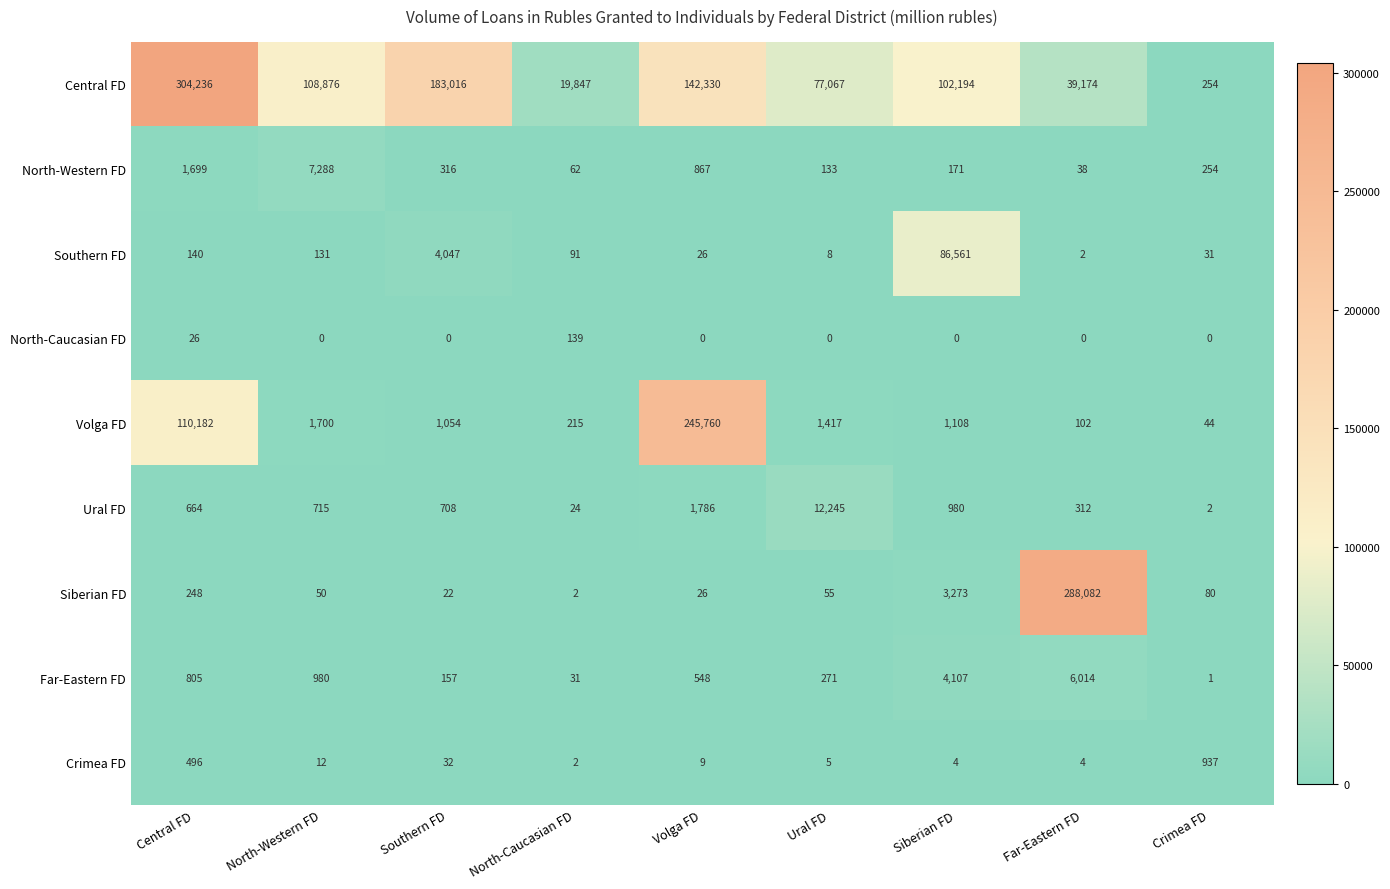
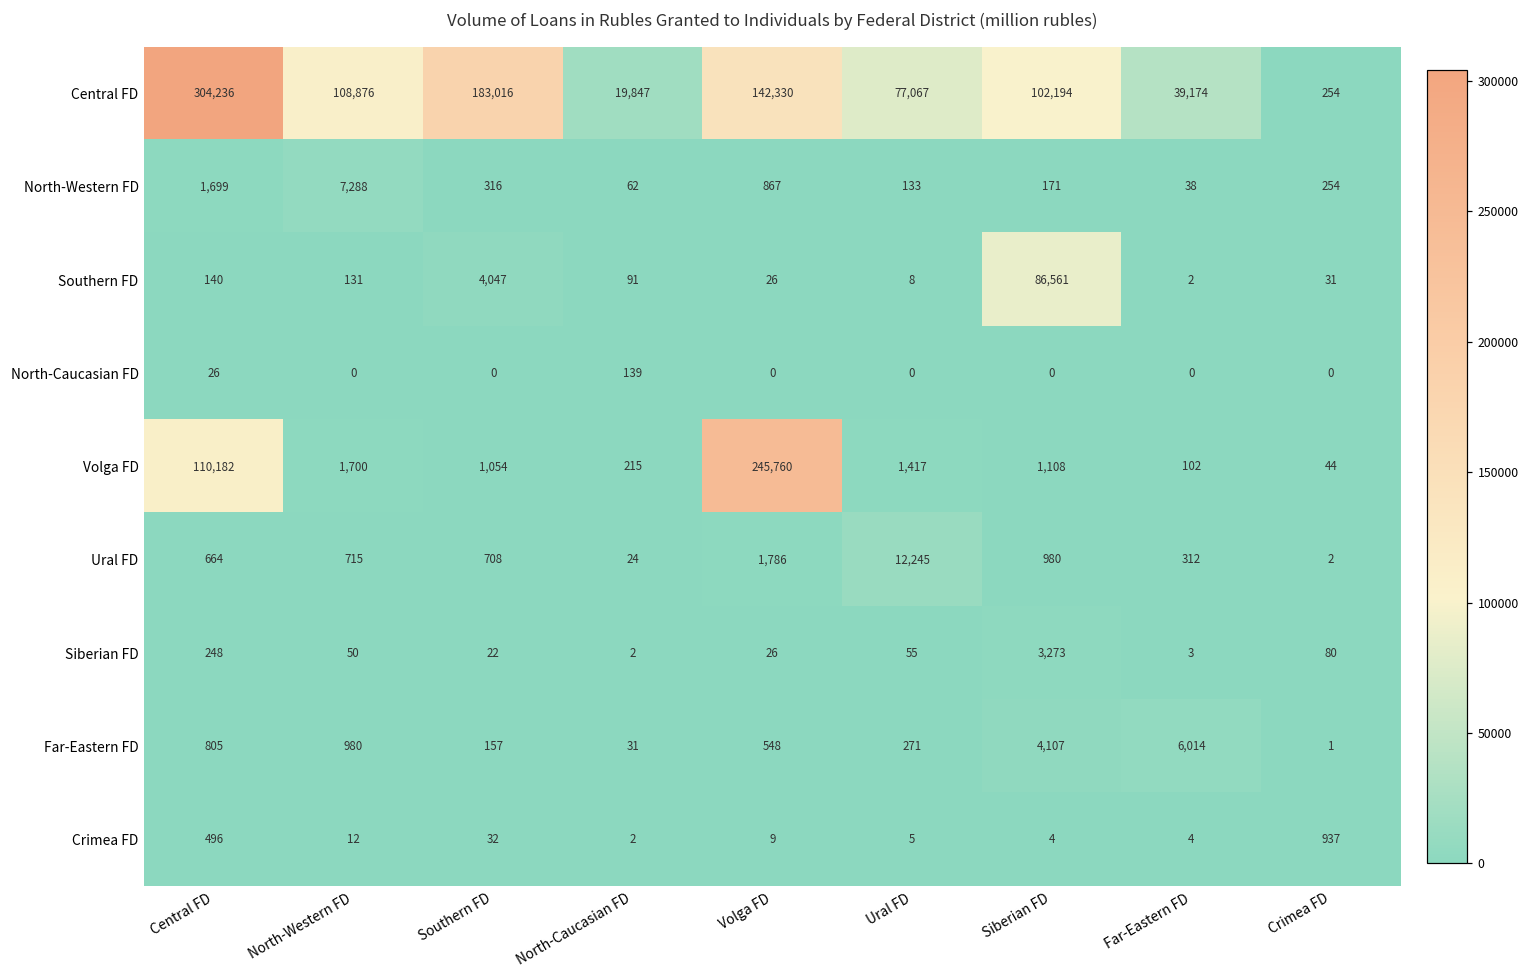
Siberian FD, Far-Eastern FD: 288,082 -> 3
